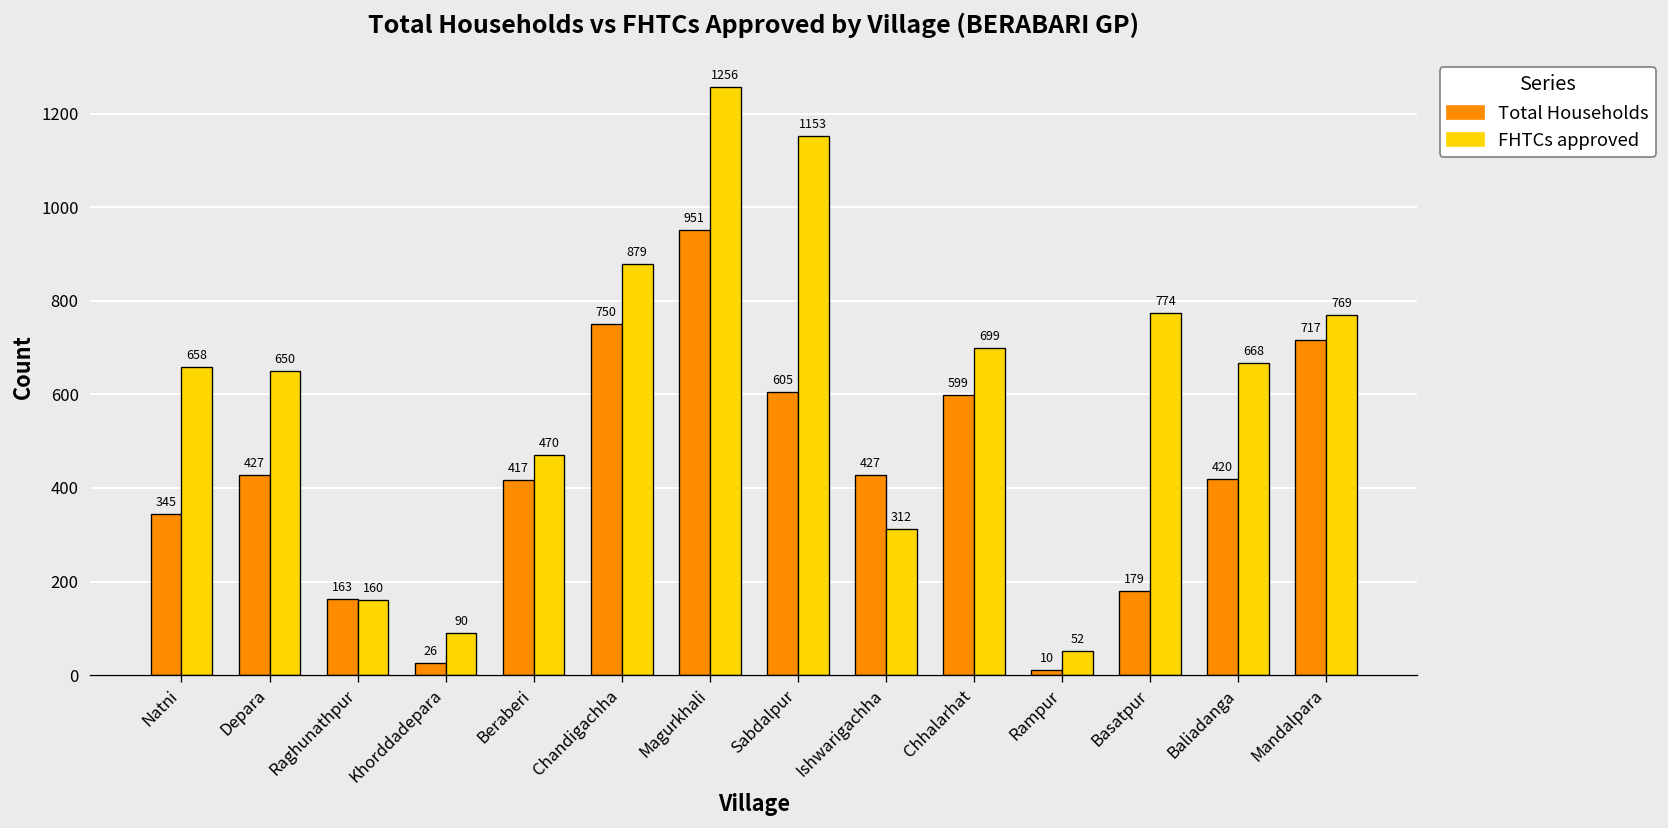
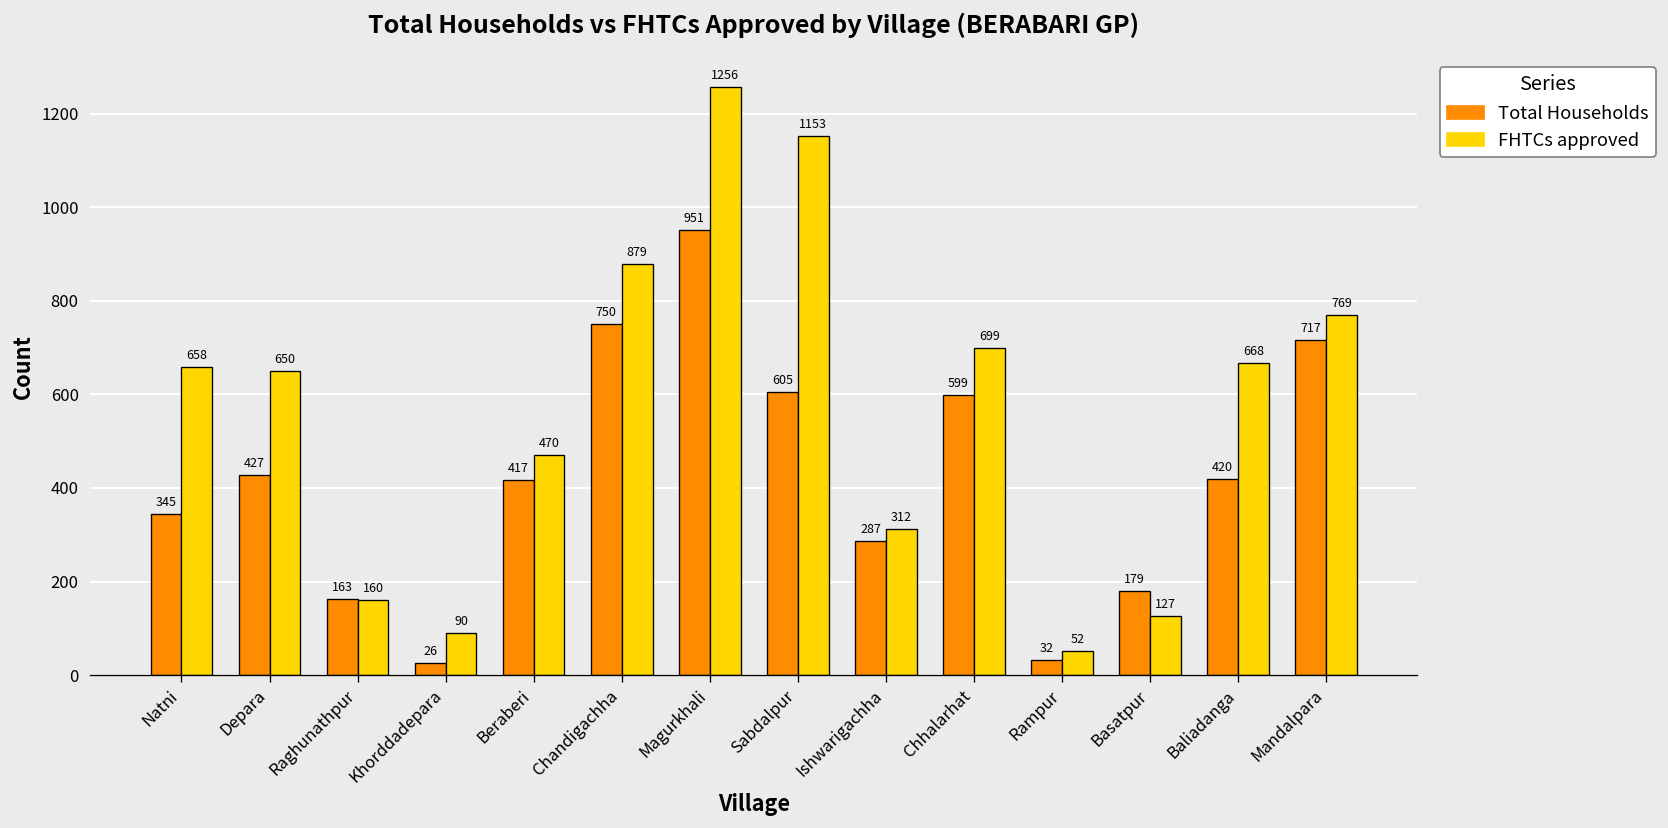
Total Households, Ishwarigachha: 427 -> 287
Total Households, Rampur: 10 -> 32
FHTCs approved, Basatpur: 774 -> 127
